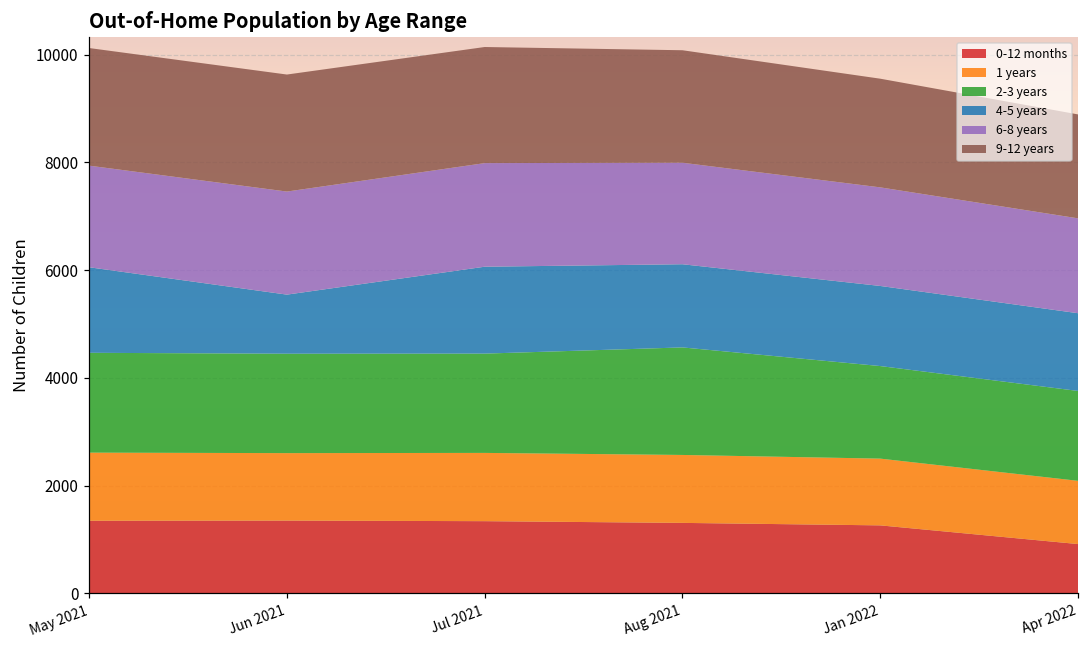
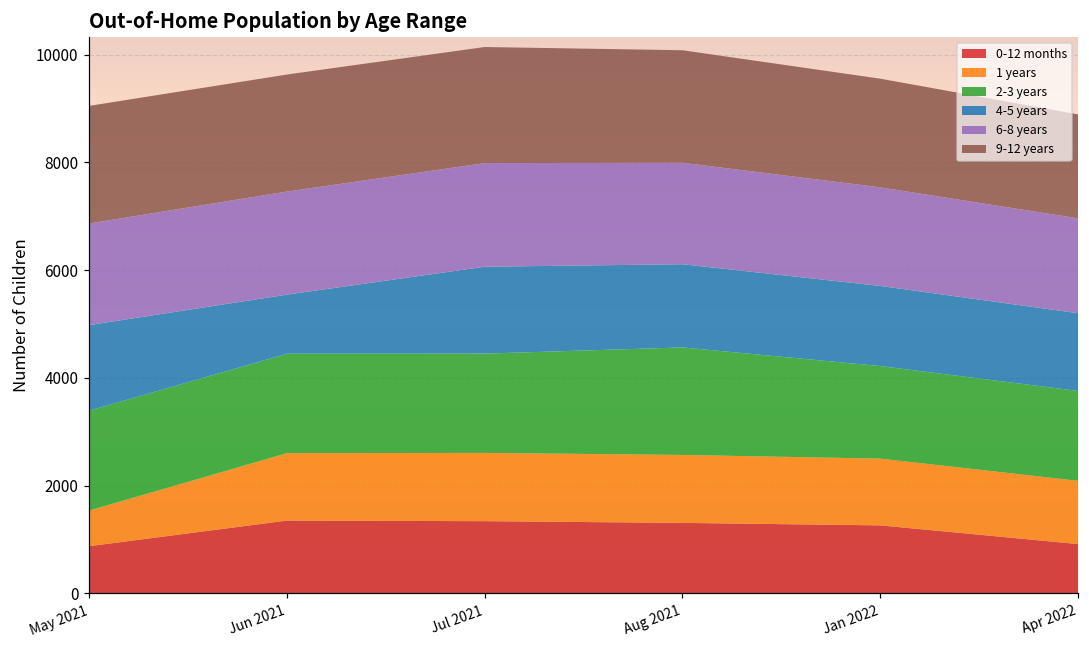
0-12 months, May 2021: 1300 -> 900
1 years, May 2021: 1300 -> 700
